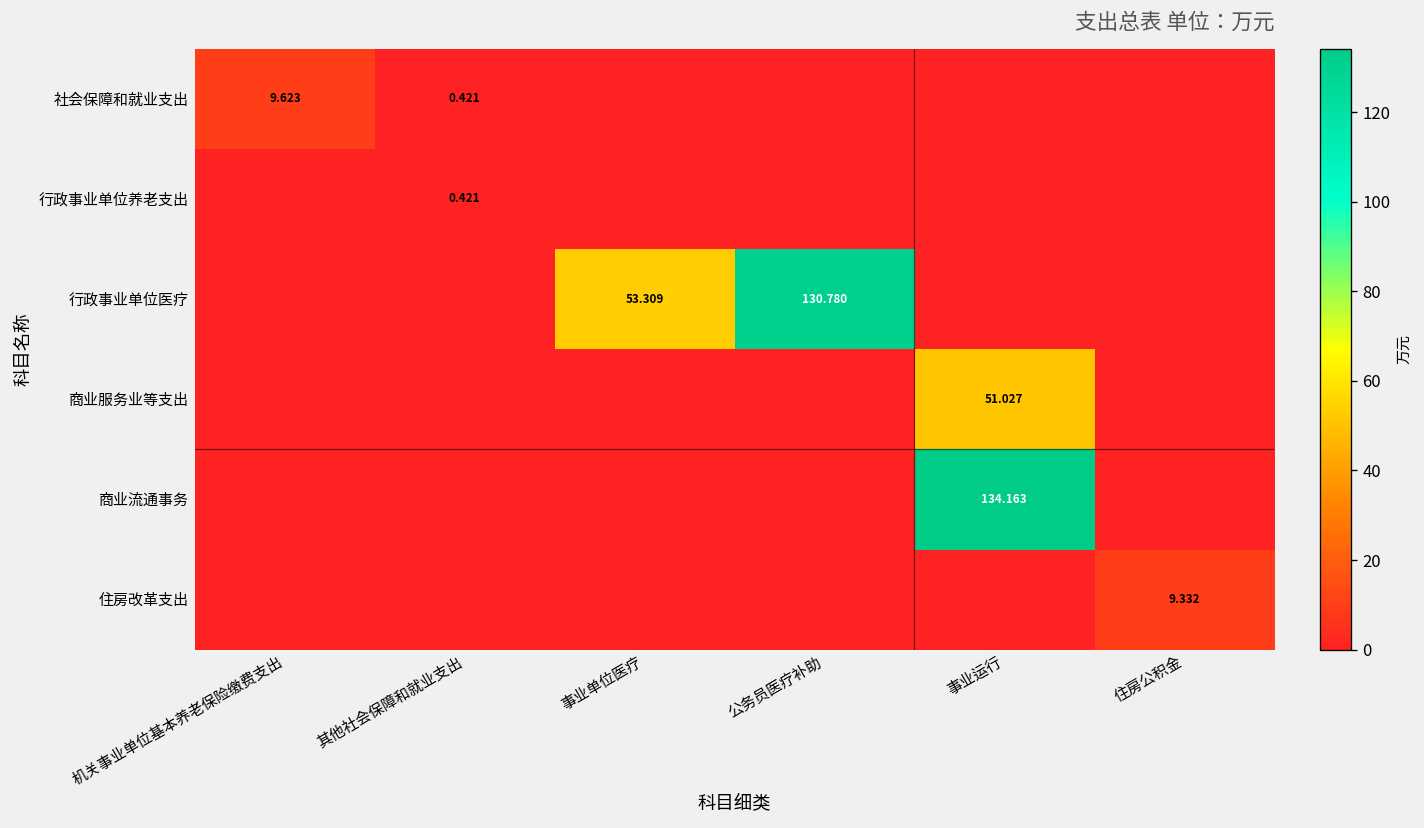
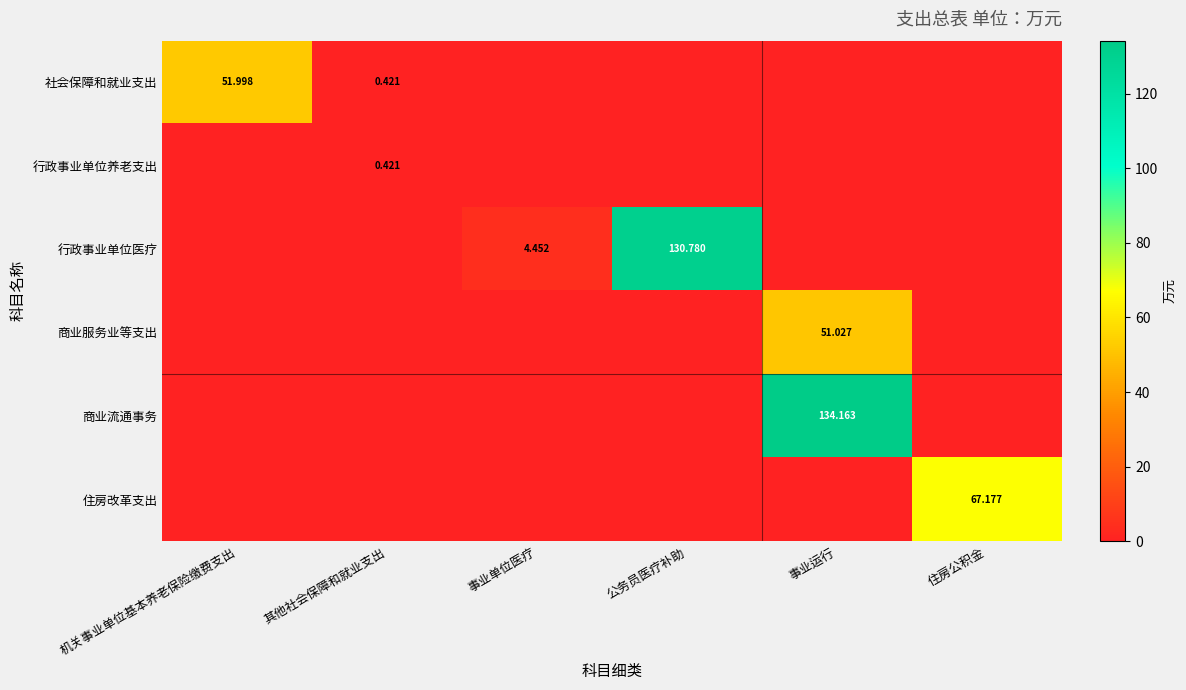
社会保障和就业支出, 机关事业单位基本养老保险缴费支出: 9.623 -> 51.998
行政事业单位医疗, 事业单位医疗: 53.309 -> 4.452
住房改革支出, 住房公积金: 9.332 -> 67.177
